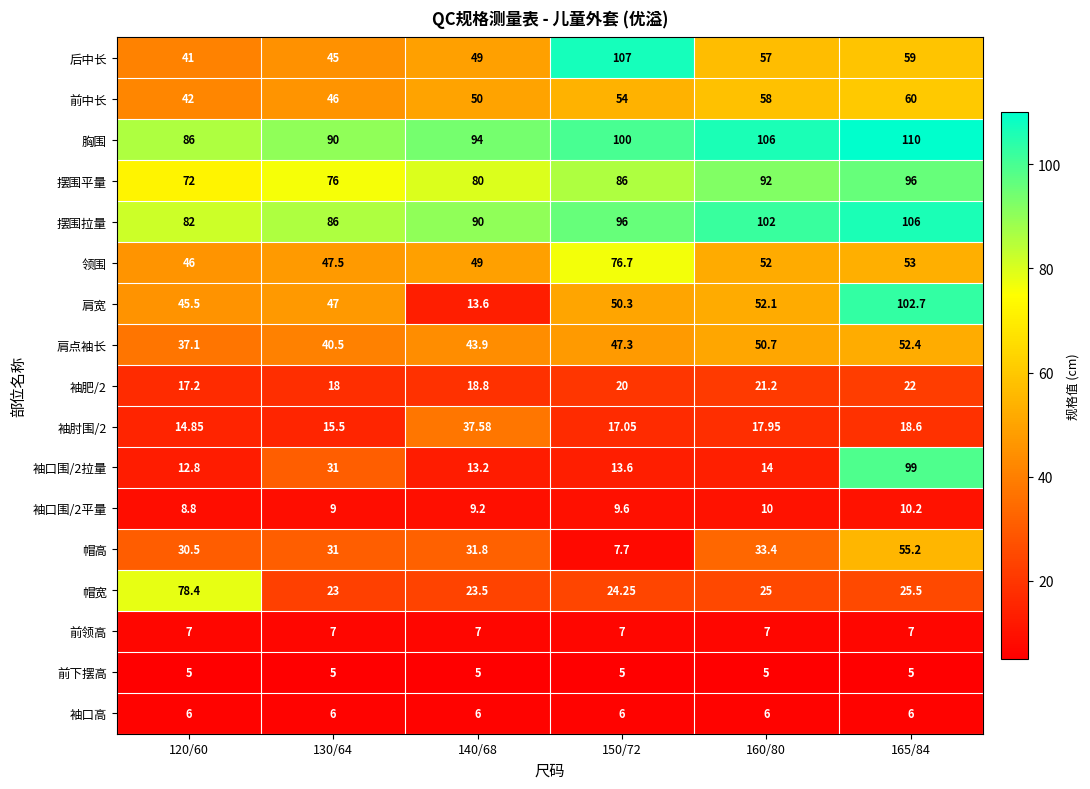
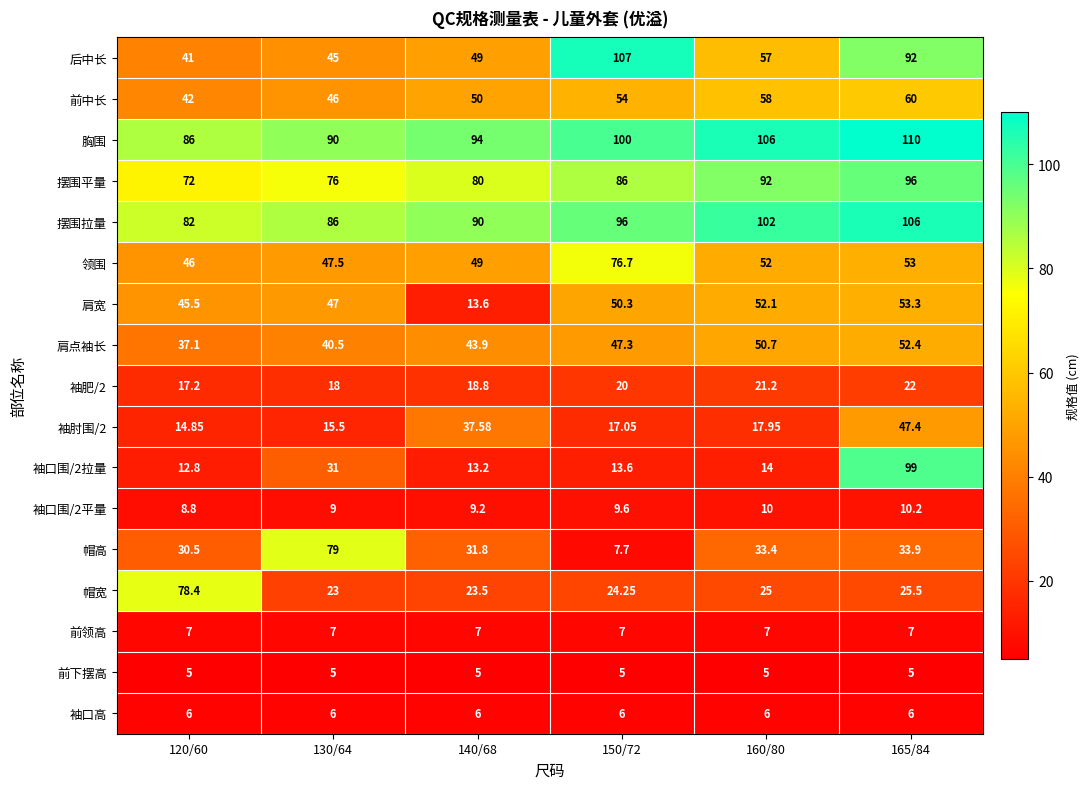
后中长, 165/84: 59 -> 92
肩宽, 165/84: 102.7 -> 53.3
袖肘围/2, 165/84: 18.6 -> 47.4
帽高, 130/64: 31 -> 79
帽高, 165/84: 55.2 -> 33.9
